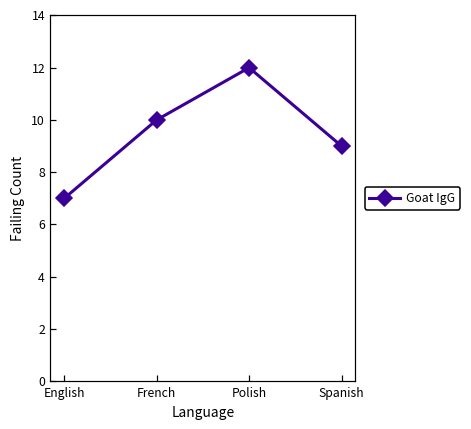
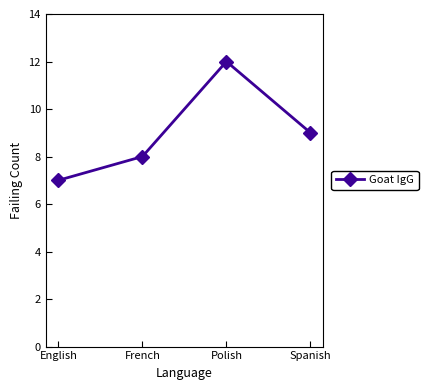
French: 10 -> 8
